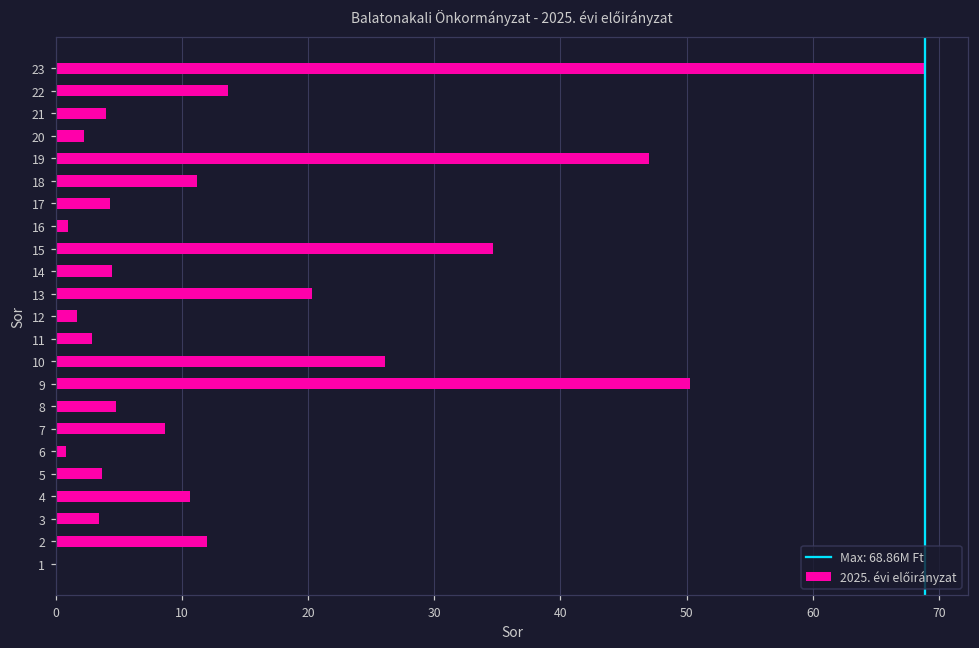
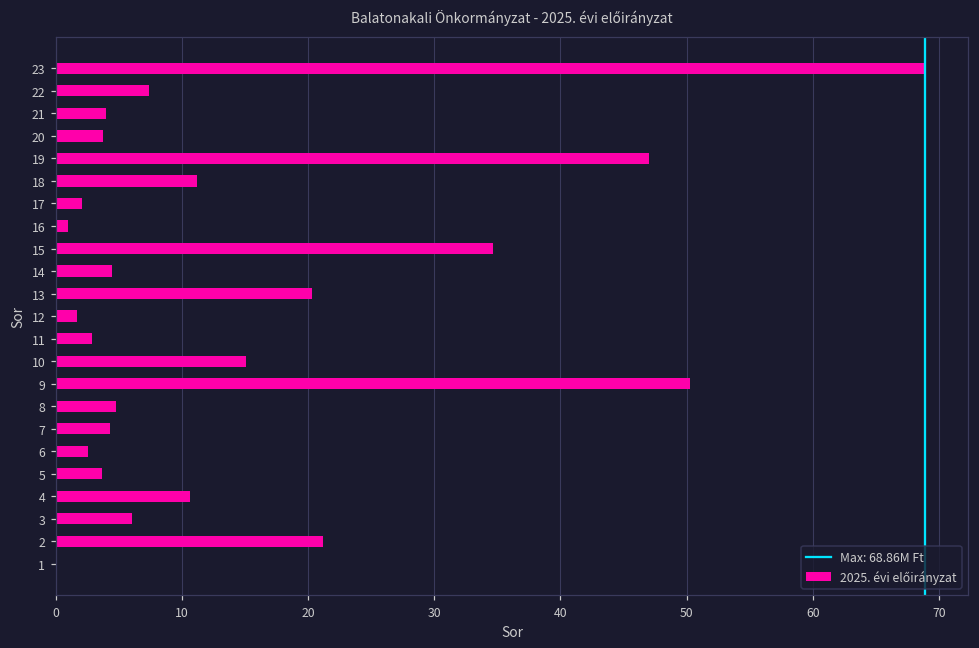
22: 13.7 -> 7.4
20: 2.3 -> 3.8
17: 4.3 -> 2.0
10: 26.1 -> 15.1
7: 8.6 -> 4.3
6: 0.8 -> 2.5
3: 3.4 -> 6.1
2: 12.0 -> 21.2
